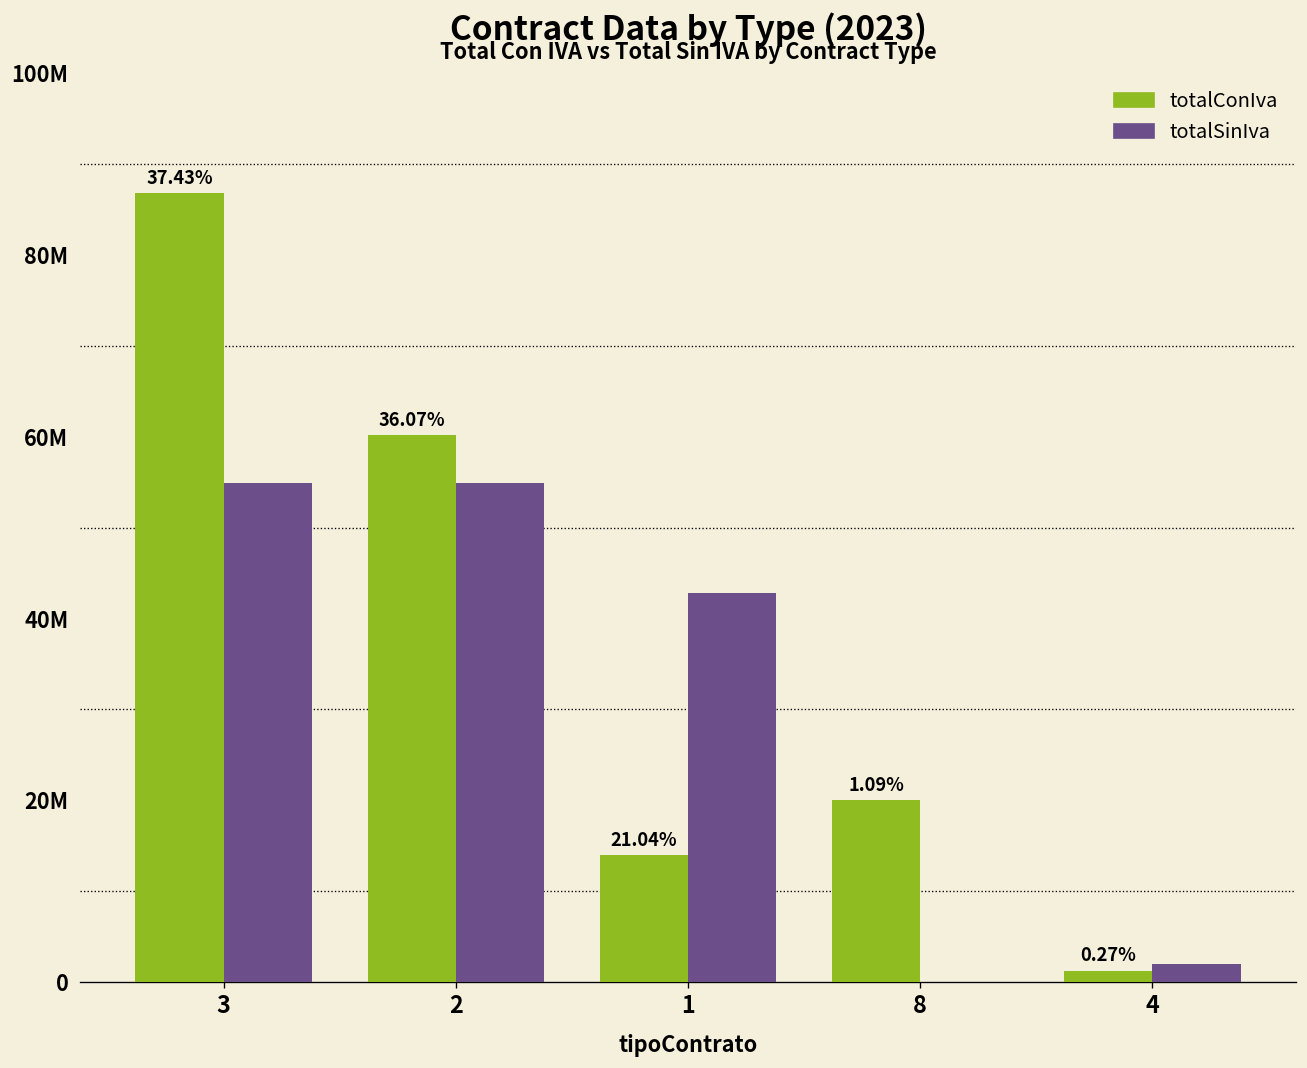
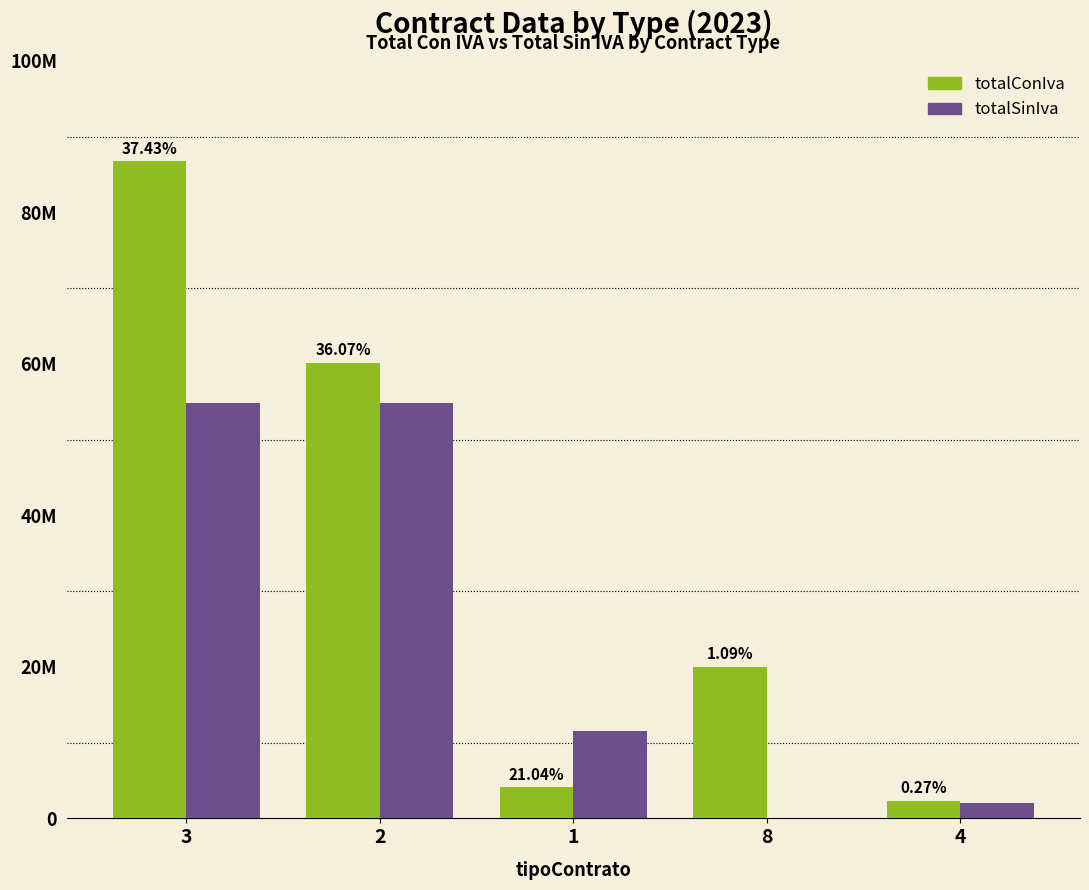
totalConIva, 1: 14000000 -> 4000000
totalSinIva, 1: 43000000 -> 12000000
totalConIva, 4: 1000000 -> 2000000
